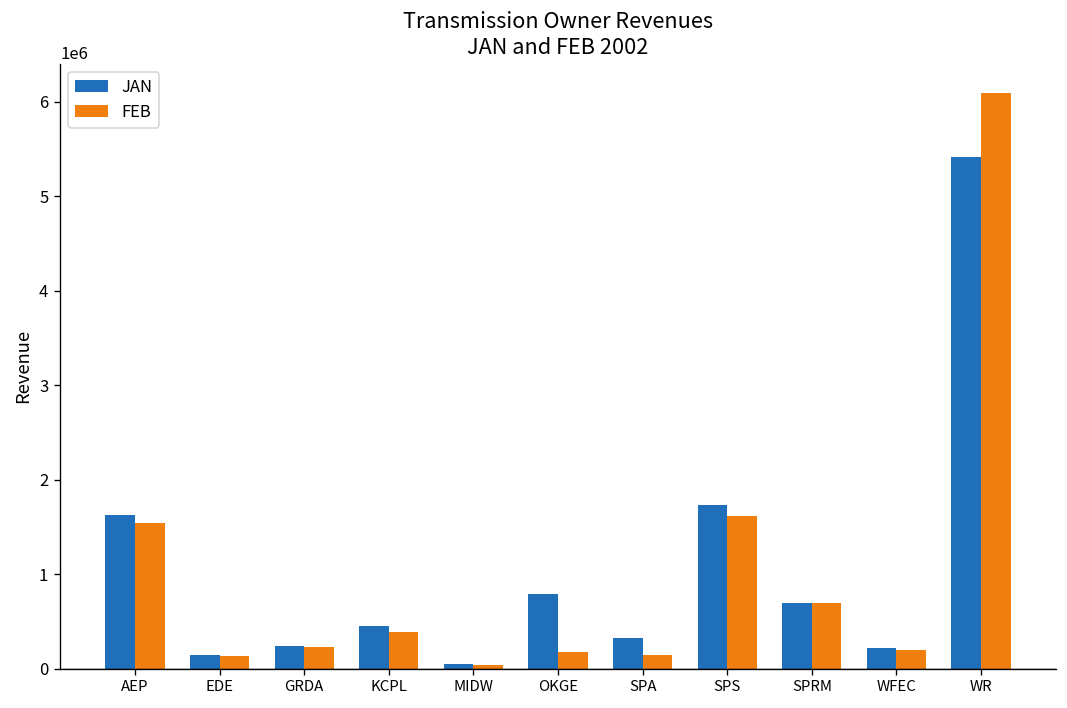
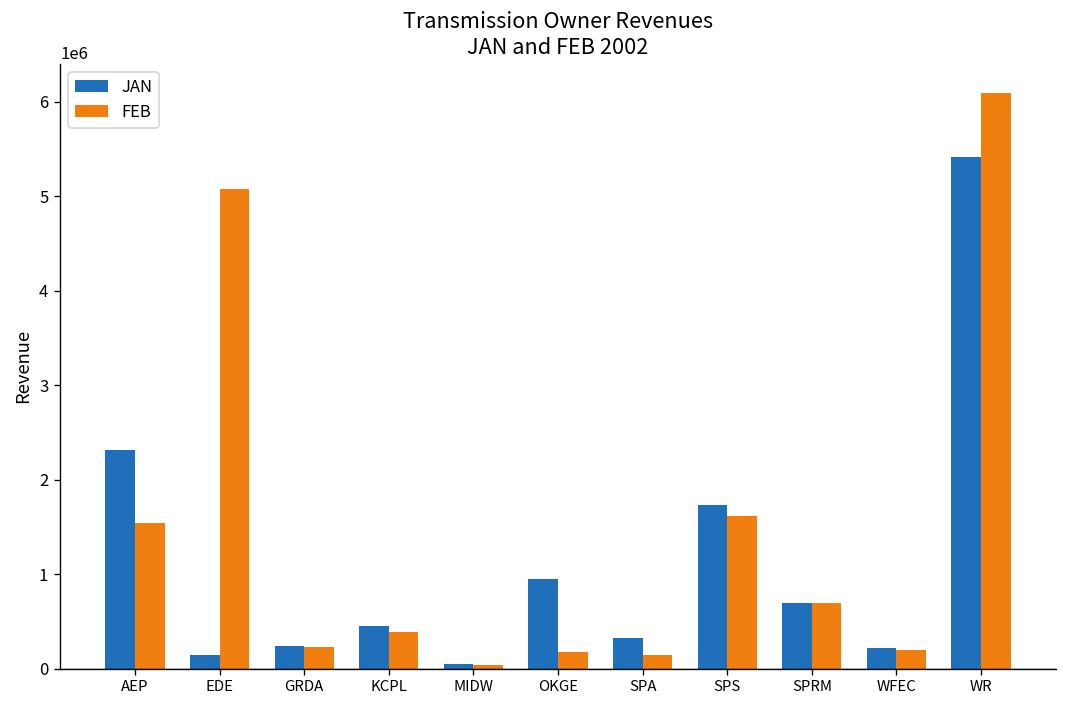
JAN, AEP: 1600000 -> 2300000
FEB, EDE: 100000 -> 5100000
JAN, OKGE: 800000 -> 900000
